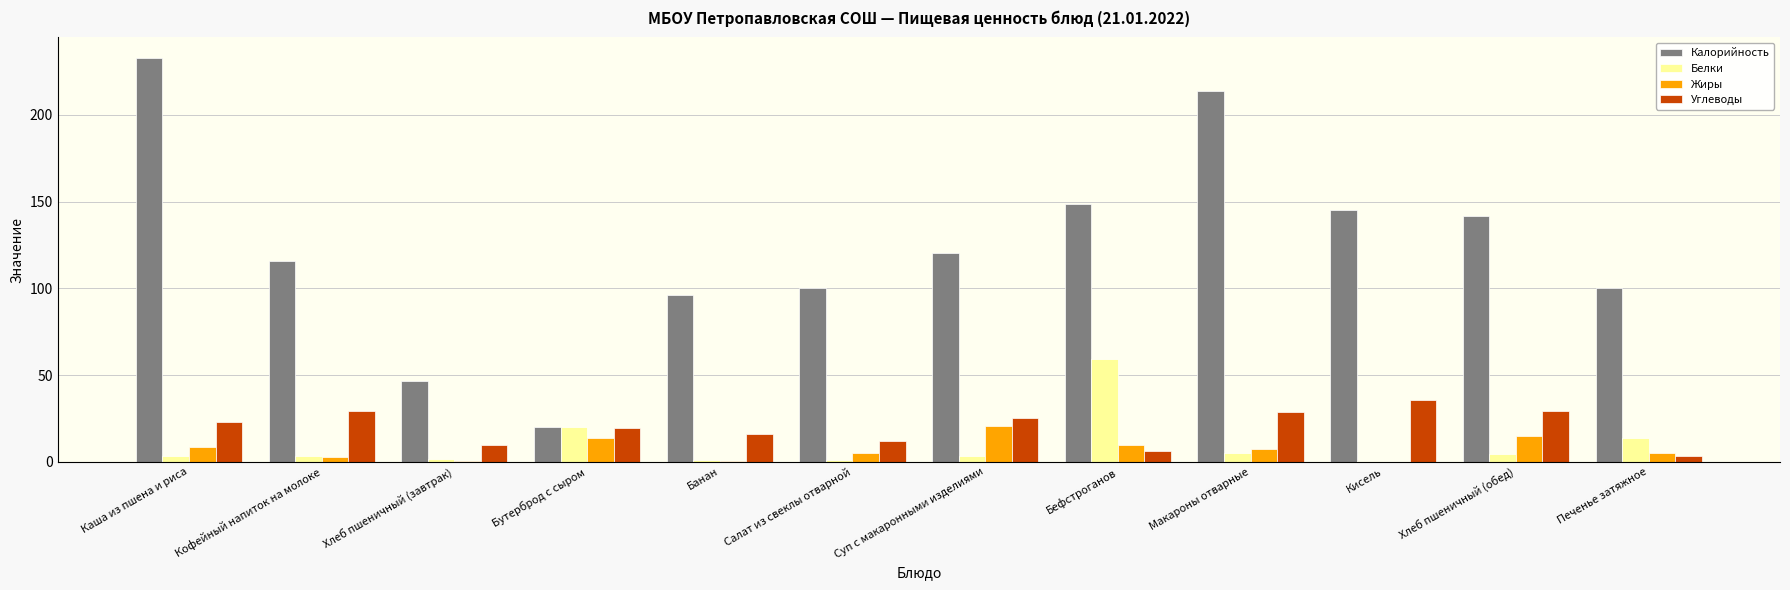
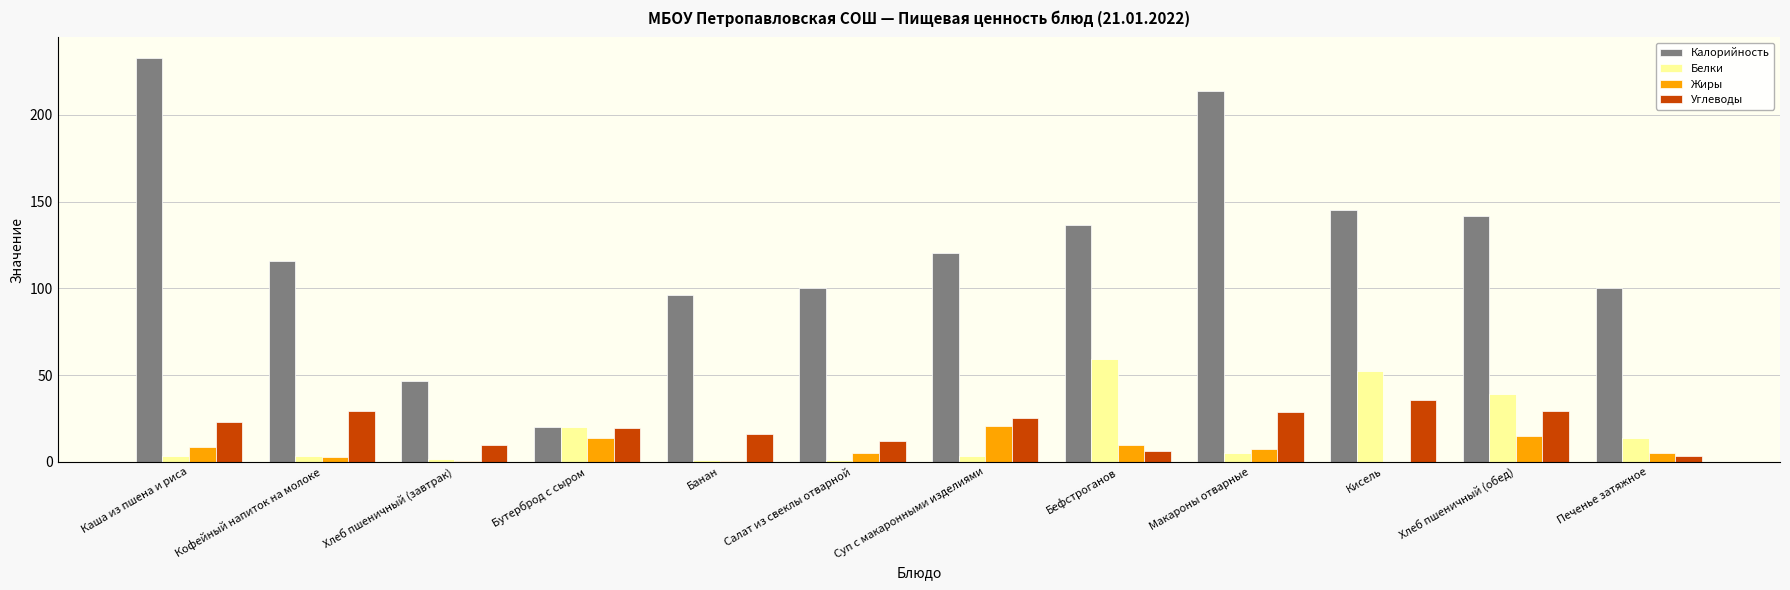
Калорийность, Бефстроганов: 149 -> 137
Белки, Кисель: 0 -> 52
Белки, Хлеб пшеничный (обед): 5 -> 39
